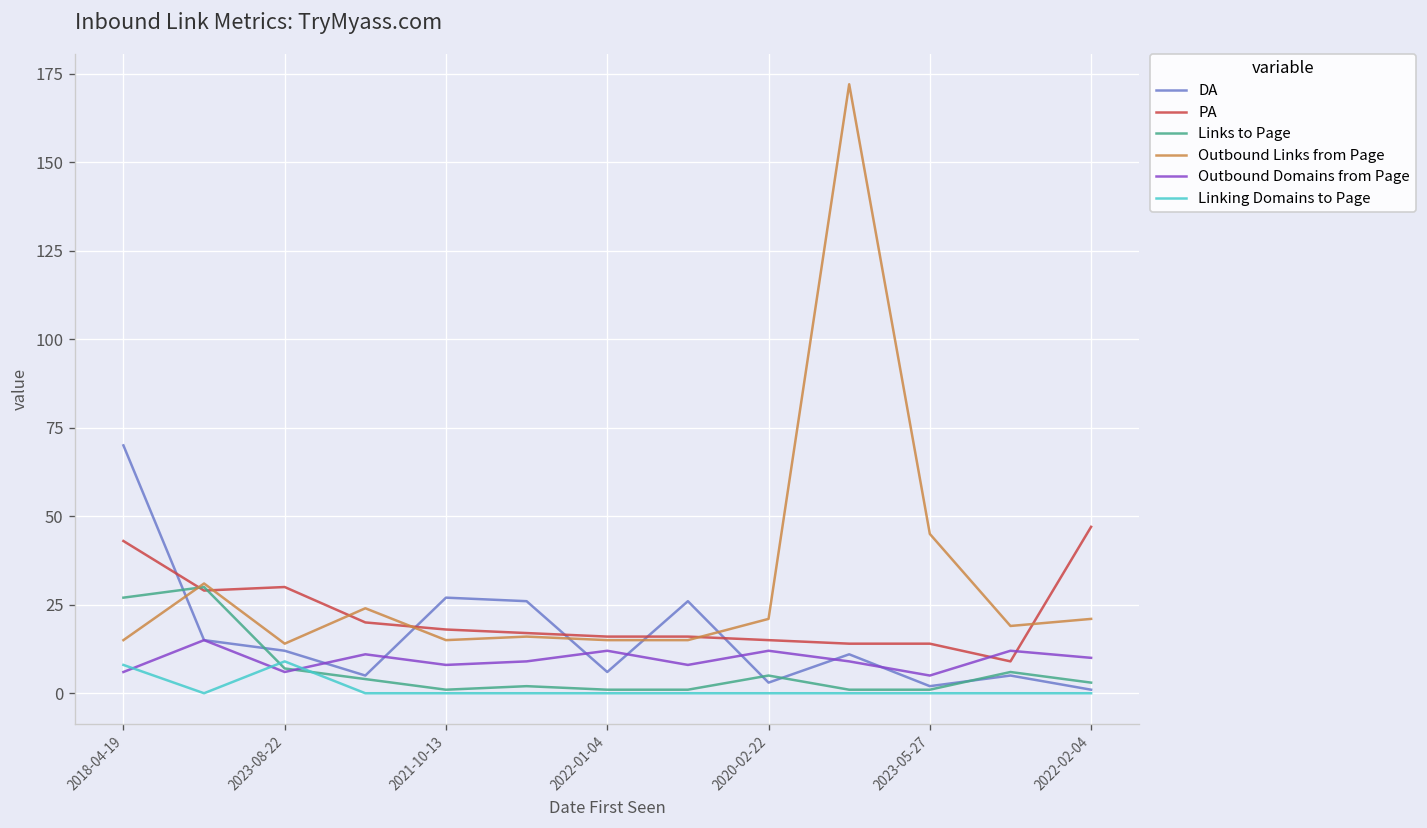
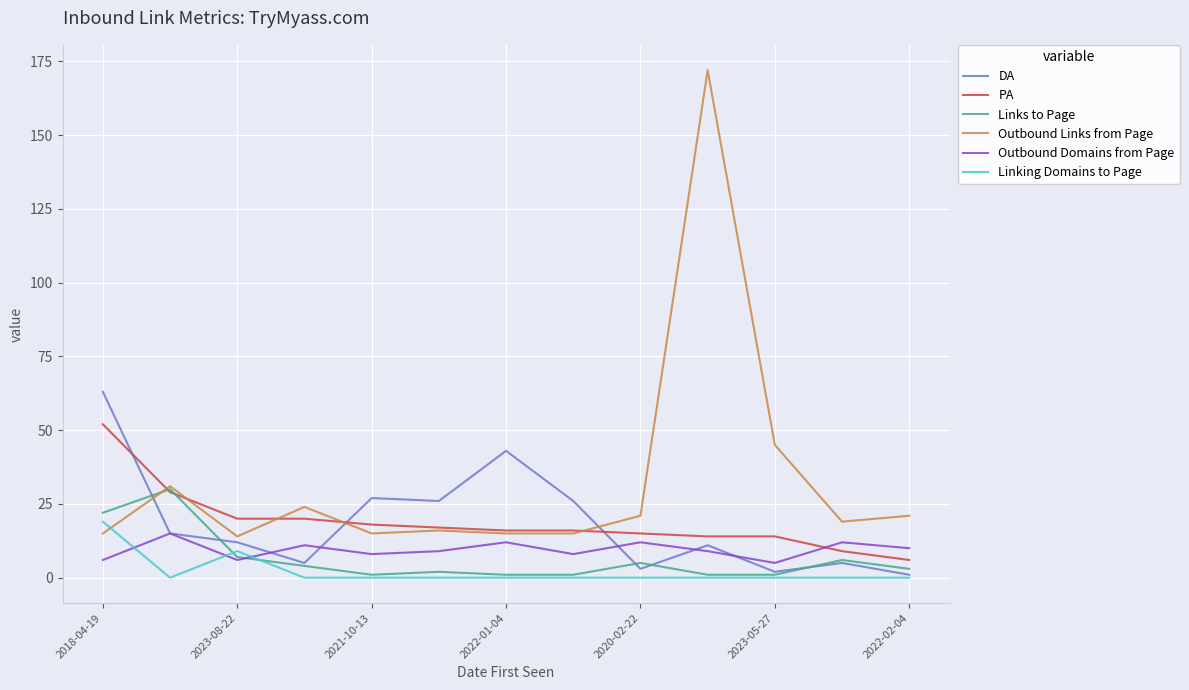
DA, 2018-04-19: 70 -> 63
PA, 2018-04-19: 43 -> 52
Links to Page, 2018-04-19: 27 -> 22
Linking Domains to Page, 2018-04-19: 8 -> 19
PA, 2023-08-22: 30 -> 20
DA, 2022-01-04: 6 -> 43
PA, 2022-02-04: 47 -> 6
